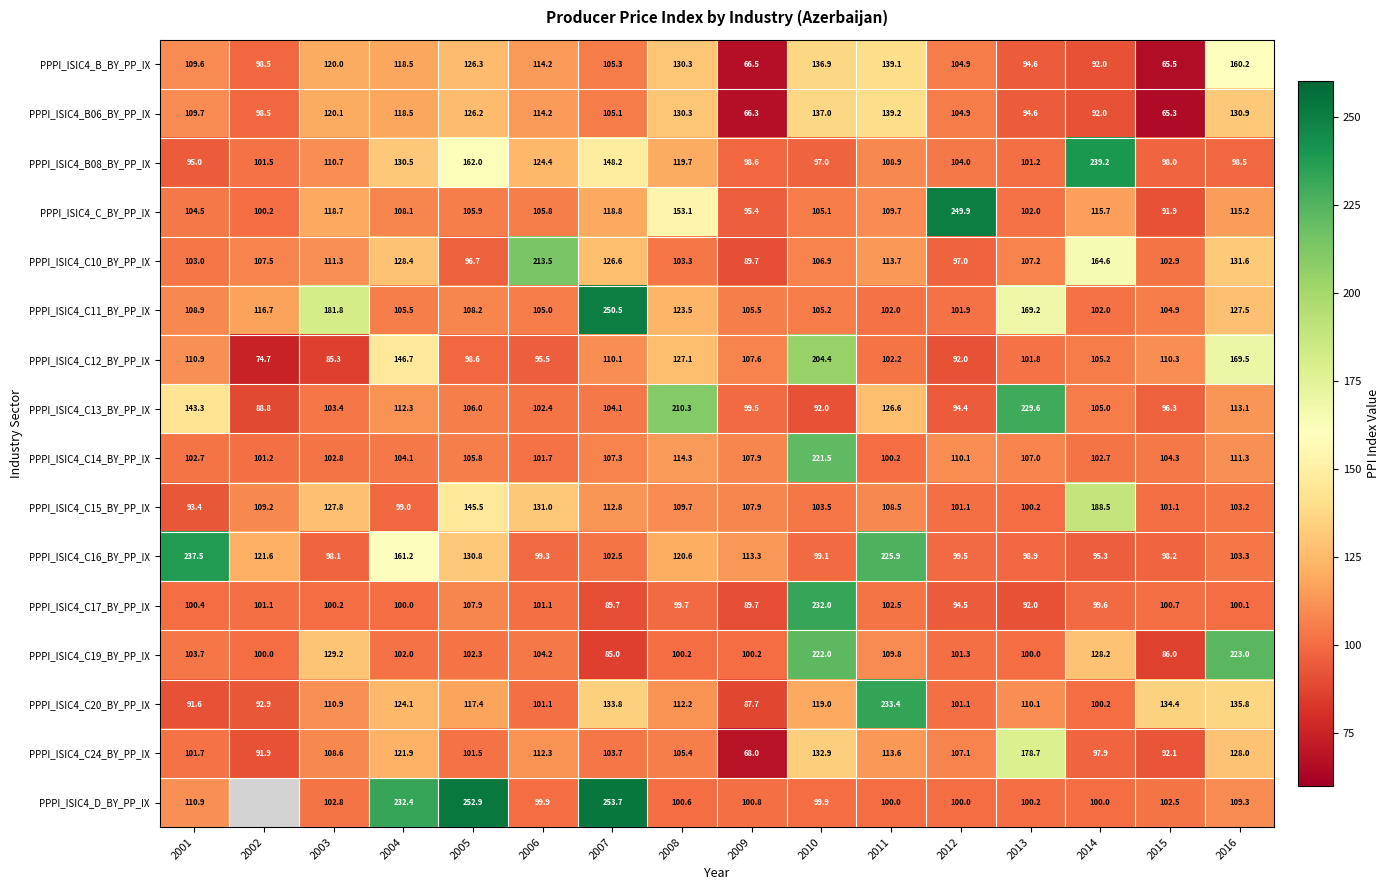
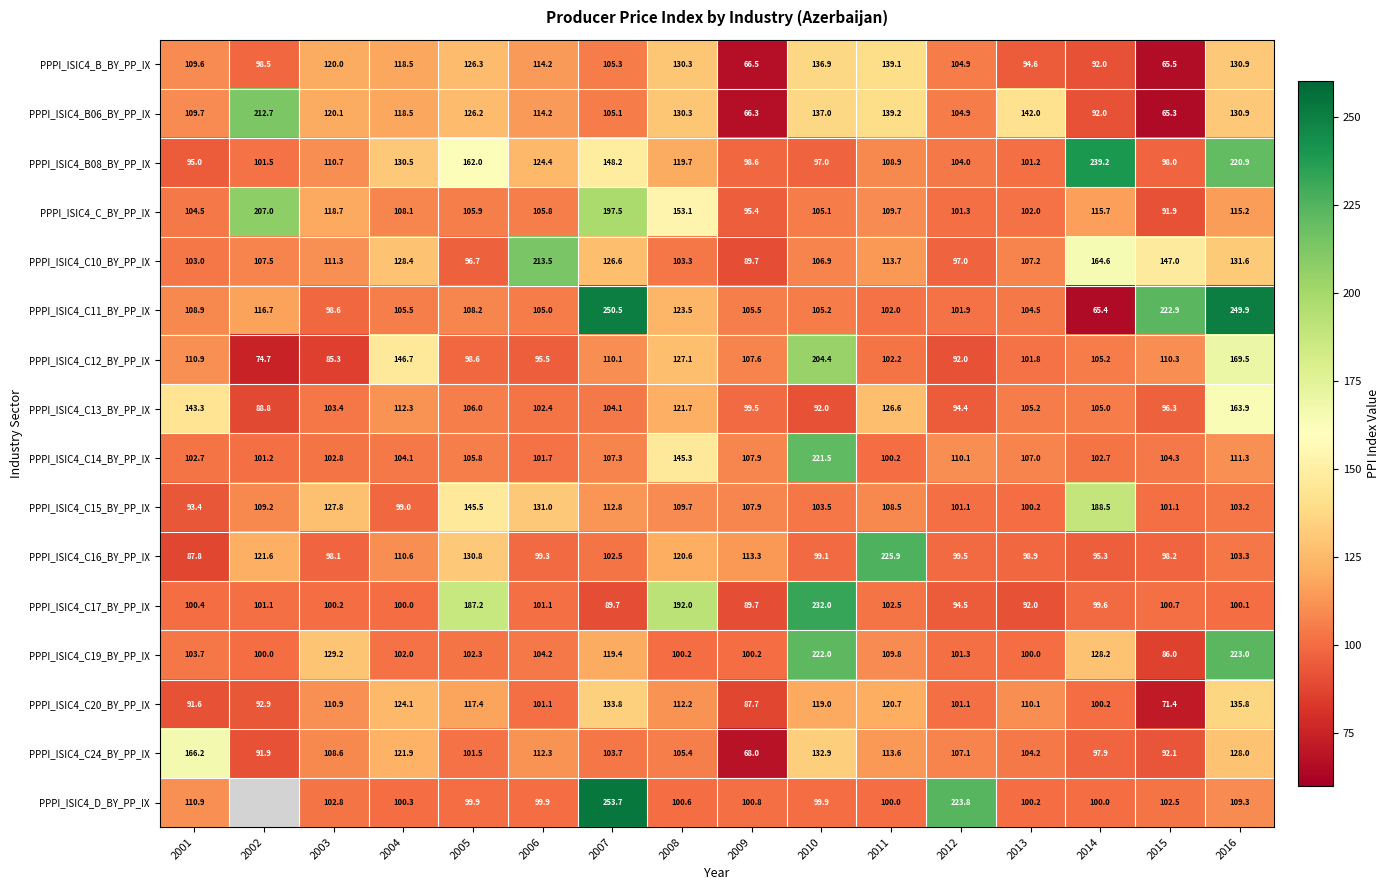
PPPI_ISIC4_B_BY_PP_IX, 2016: 160.2 -> 130.9
PPPI_ISIC4_B06_BY_PP_IX, 2002: 98.5 -> 212.7
PPPI_ISIC4_B06_BY_PP_IX, 2013: 94.6 -> 142.0
PPPI_ISIC4_B08_BY_PP_IX, 2016: 98.5 -> 220.9
PPPI_ISIC4_C_BY_PP_IX, 2002: 100.2 -> 207.0
PPPI_ISIC4_C_BY_PP_IX, 2007: 118.8 -> 197.5
PPPI_ISIC4_C_BY_PP_IX, 2012: 249.9 -> 101.3
PPPI_ISIC4_C10_BY_PP_IX, 2015: 102.9 -> 147.0
PPPI_ISIC4_C11_BY_PP_IX, 2003: 181.8 -> 98.6
PPPI_ISIC4_C11_BY_PP_IX, 2013: 169.2 -> 104.5
PPPI_ISIC4_C11_BY_PP_IX, 2014: 102.0 -> 65.4
PPPI_ISIC4_C11_BY_PP_IX, 2015: 104.9 -> 222.9
PPPI_ISIC4_C11_BY_PP_IX, 2016: 127.5 -> 249.9
PPPI_ISIC4_C13_BY_PP_IX, 2008: 210.3 -> 121.7
PPPI_ISIC4_C13_BY_PP_IX, 2013: 229.6 -> 105.2
PPPI_ISIC4_C13_BY_PP_IX, 2016: 113.1 -> 163.9
PPPI_ISIC4_C14_BY_PP_IX, 2008: 114.3 -> 145.3
PPPI_ISIC4_C16_BY_PP_IX, 2001: 237.5 -> 87.8
PPPI_ISIC4_C16_BY_PP_IX, 2004: 161.2 -> 110.6
PPPI_ISIC4_C17_BY_PP_IX, 2005: 107.9 -> 187.2
PPPI_ISIC4_C17_BY_PP_IX, 2008: 99.7 -> 192.0
PPPI_ISIC4_C19_BY_PP_IX, 2007: 85.0 -> 119.4
PPPI_ISIC4_C20_BY_PP_IX, 2011: 233.4 -> 120.7
PPPI_ISIC4_C20_BY_PP_IX, 2015: 134.4 -> 71.4
PPPI_ISIC4_C24_BY_PP_IX, 2001: 101.7 -> 166.2
PPPI_ISIC4_C24_BY_PP_IX, 2013: 178.7 -> 104.2
PPPI_ISIC4_D_BY_PP_IX, 2004: 232.4 -> 100.3
PPPI_ISIC4_D_BY_PP_IX, 2005: 252.9 -> 99.9
PPPI_ISIC4_D_BY_PP_IX, 2012: 100.0 -> 223.8
